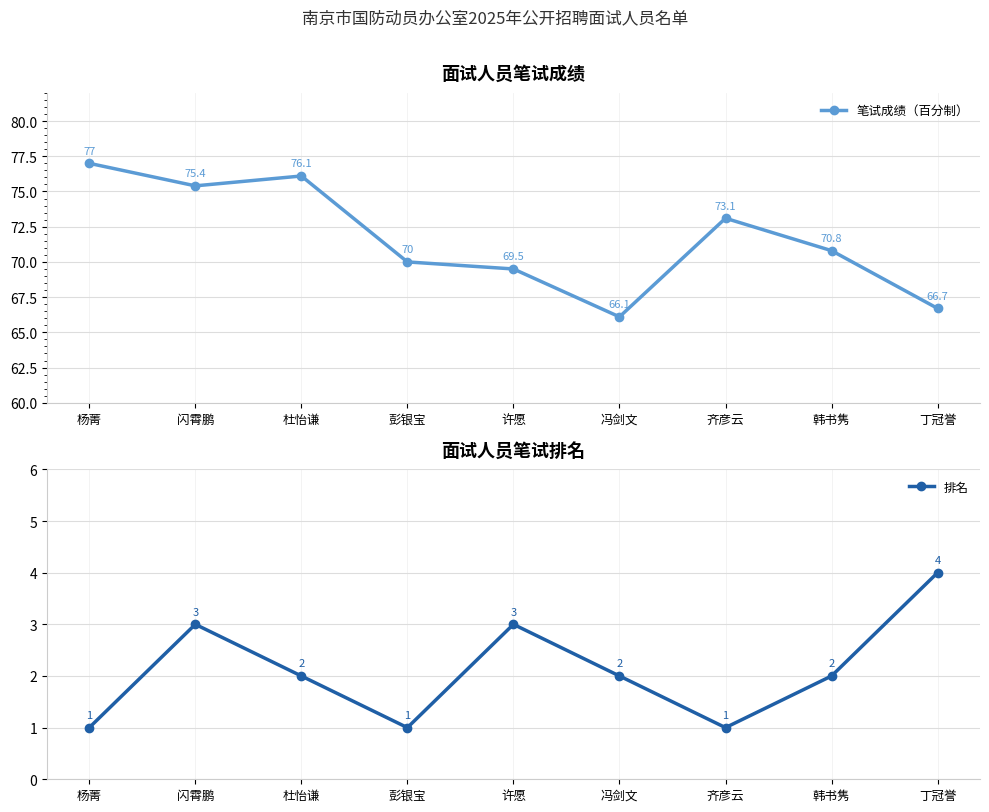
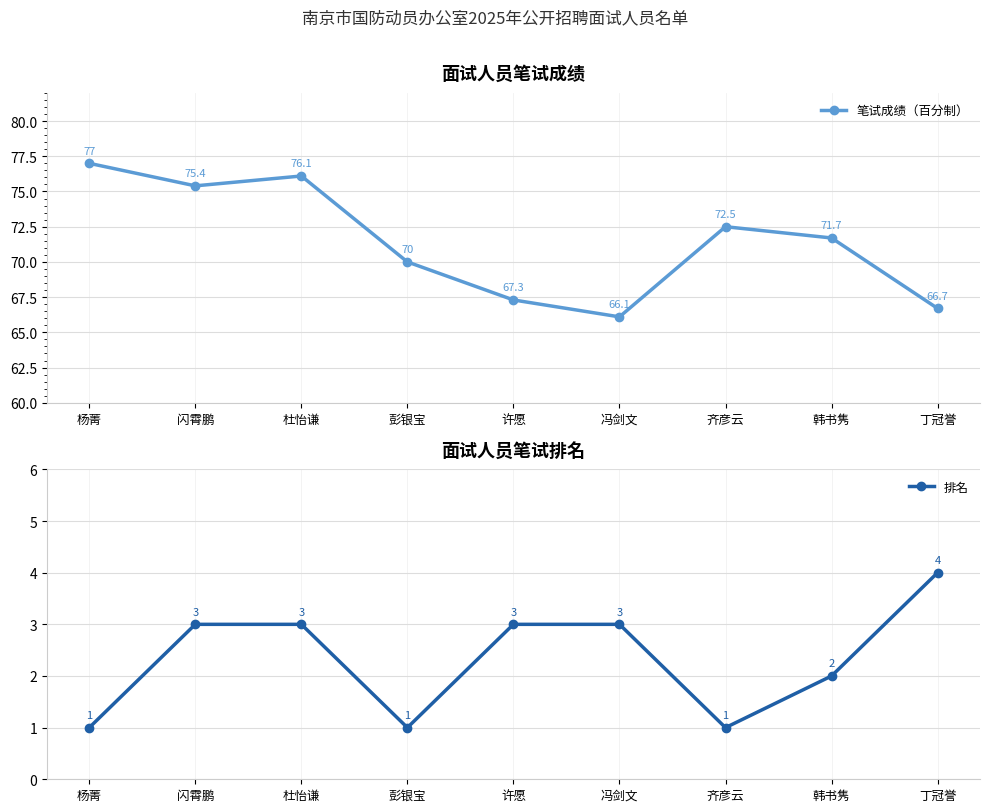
面试人员笔试成绩, 许愿: 69.5 -> 67.3
面试人员笔试成绩, 齐彦云: 73.1 -> 72.5
面试人员笔试成绩, 韩书隽: 70.8 -> 71.7
面试人员笔试排名, 杜怡谦: 2 -> 3
面试人员笔试排名, 冯剑文: 2 -> 3
